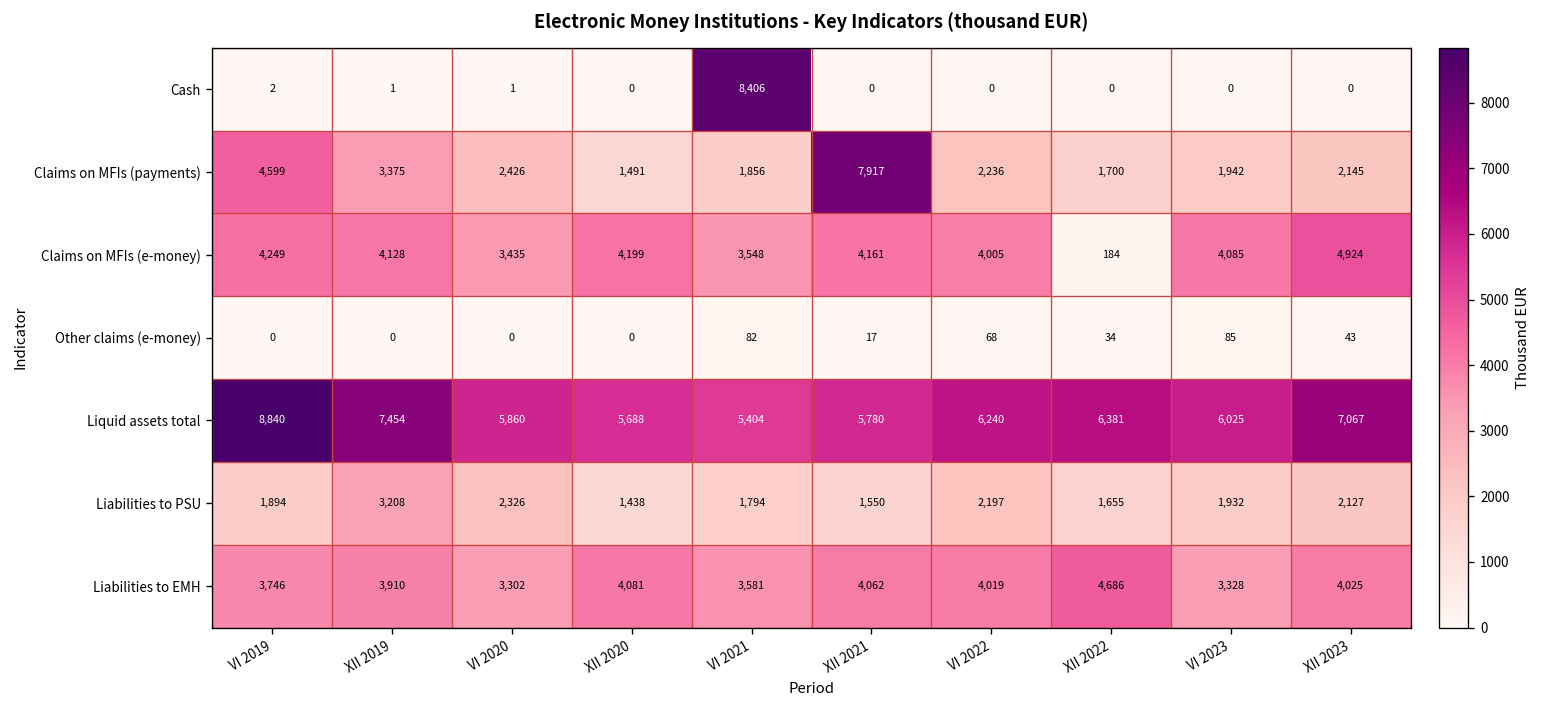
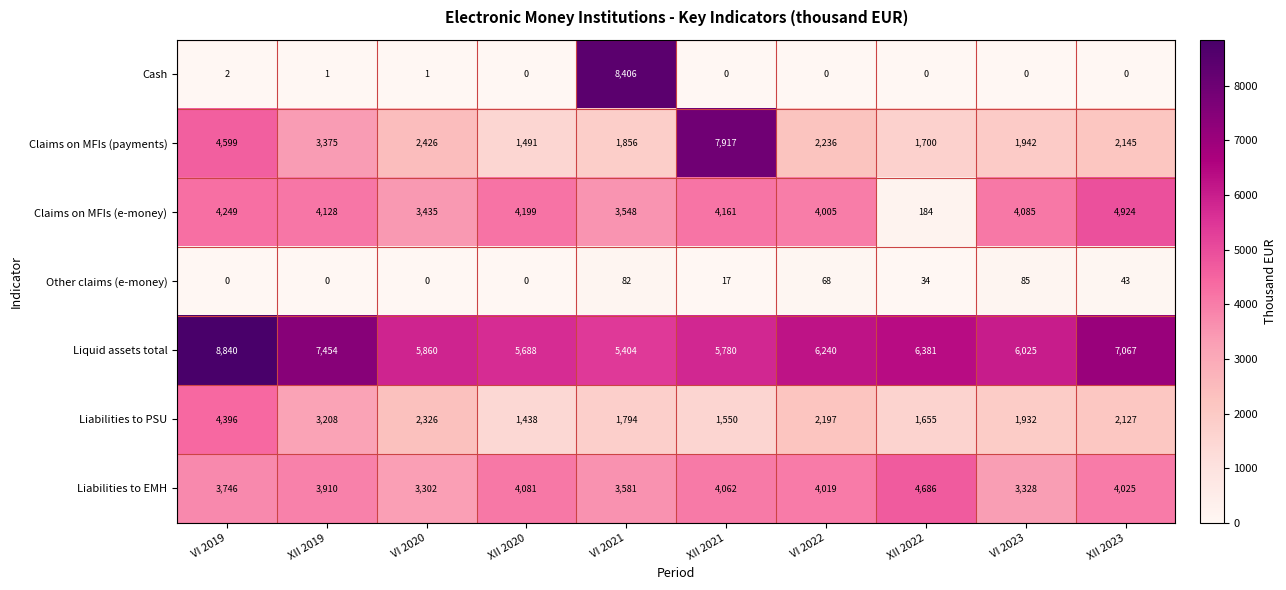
Liabilities to PSU, VI 2019: 1,894 -> 4,396
